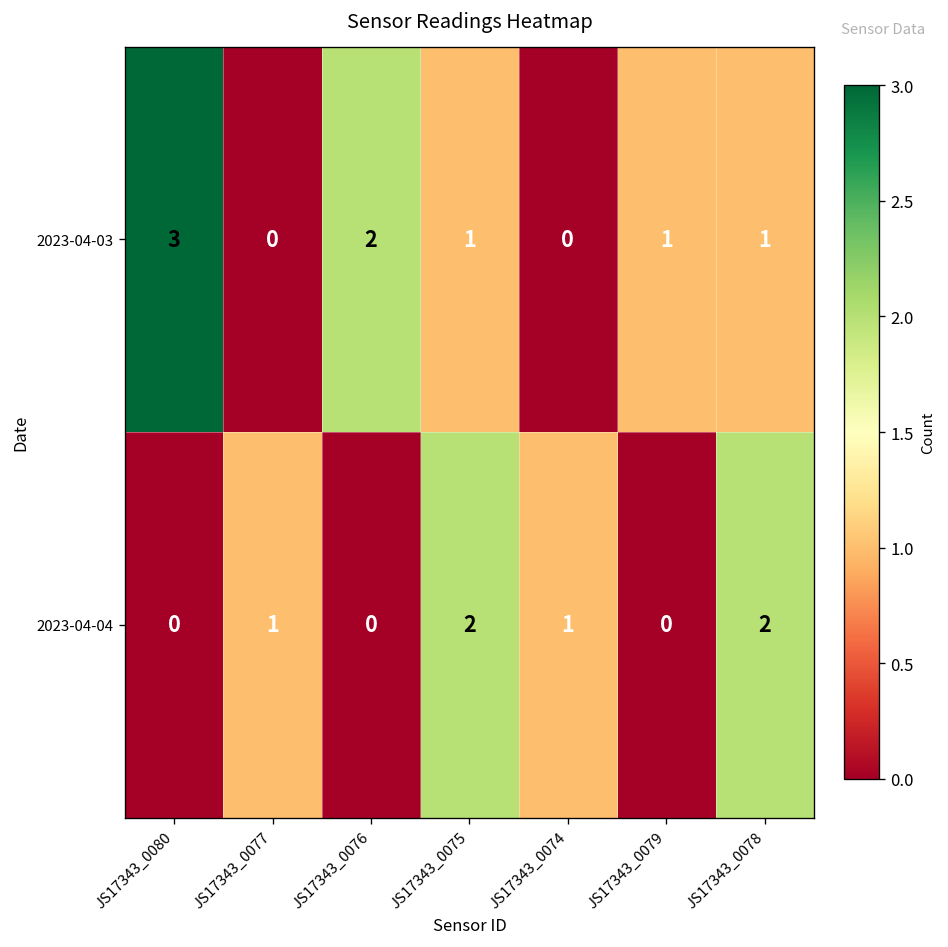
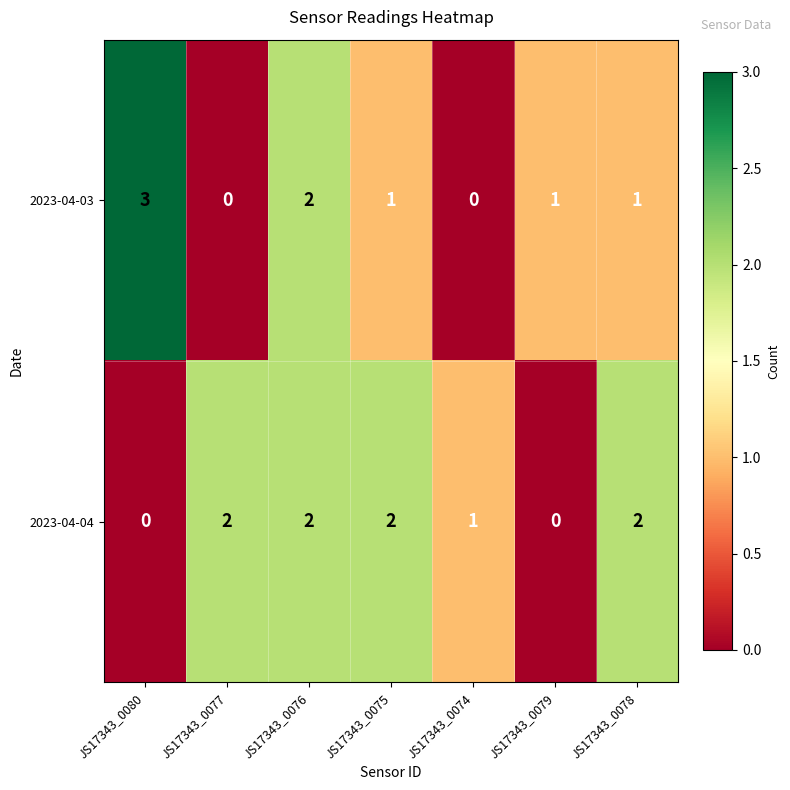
2023-04-04, JS17343_0077: 1 -> 2
2023-04-04, JS17343_0076: 0 -> 2
